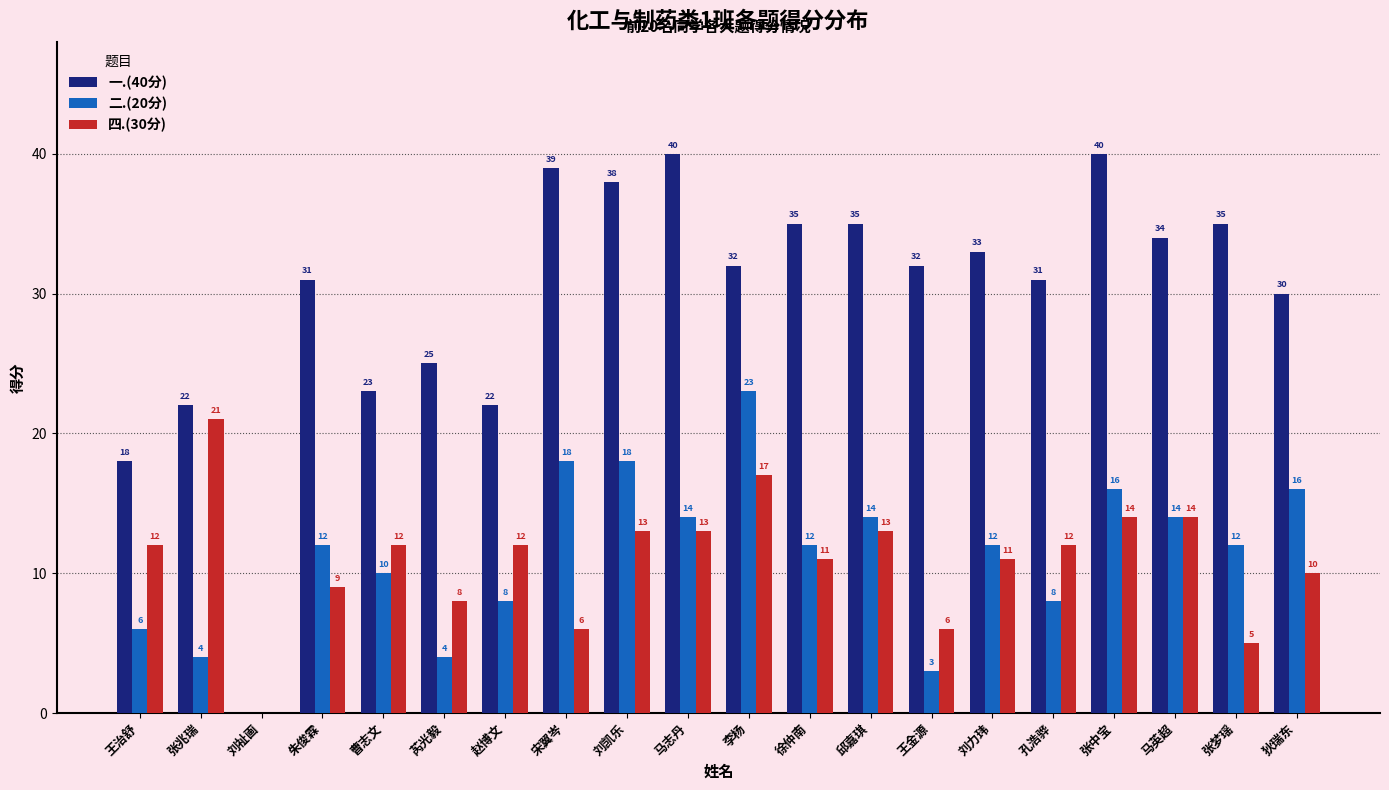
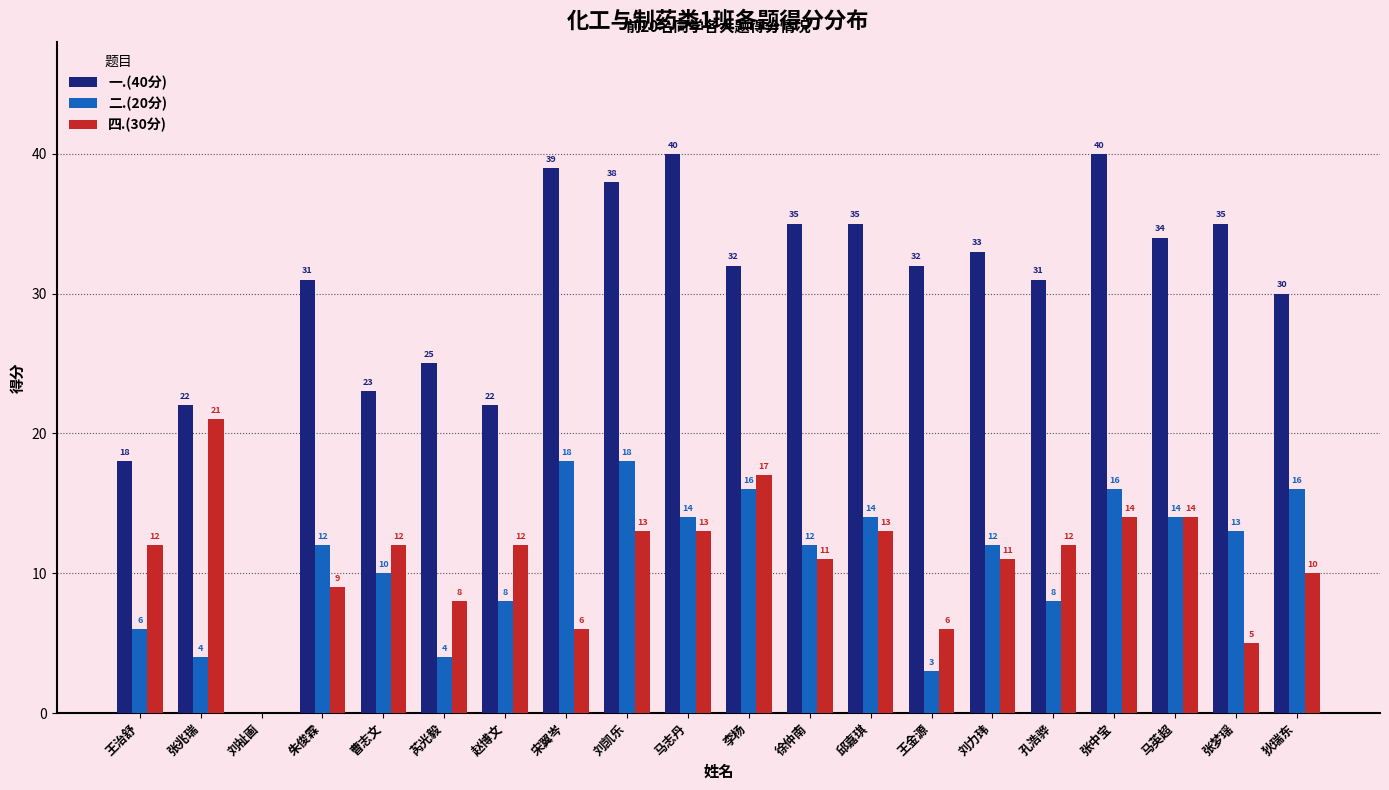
二.(20分), 李杨: 23 -> 16
二.(20分), 张梦瑶: 12 -> 13
